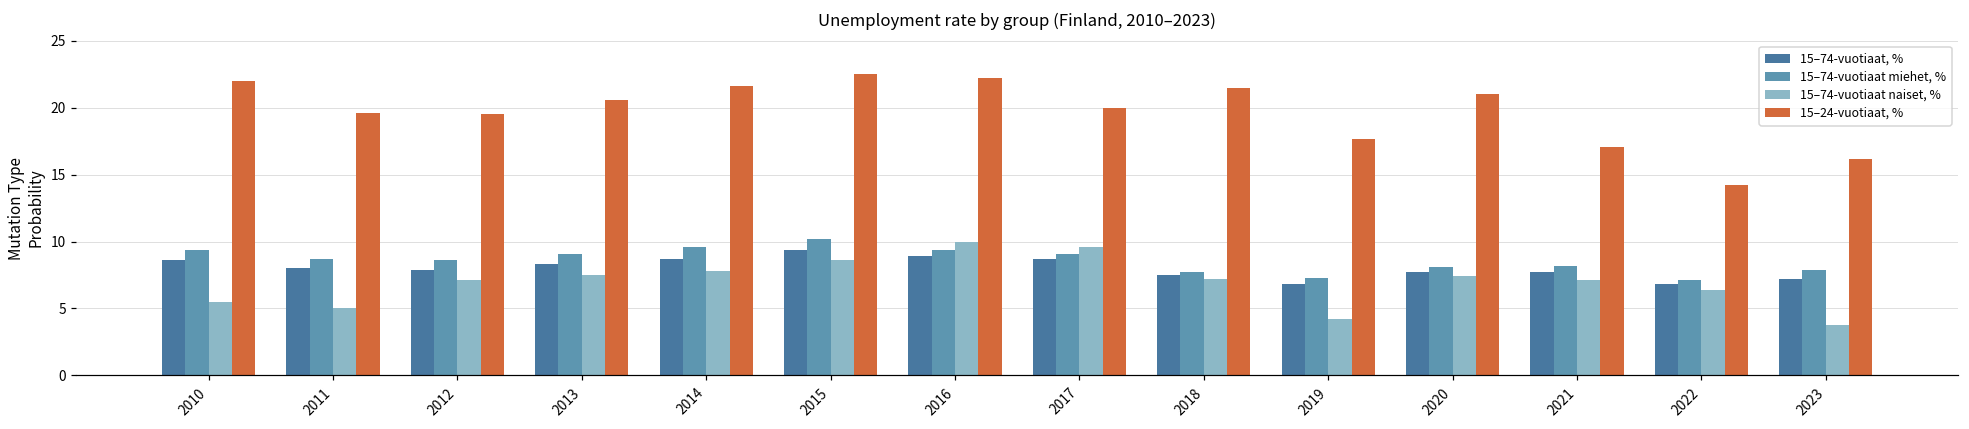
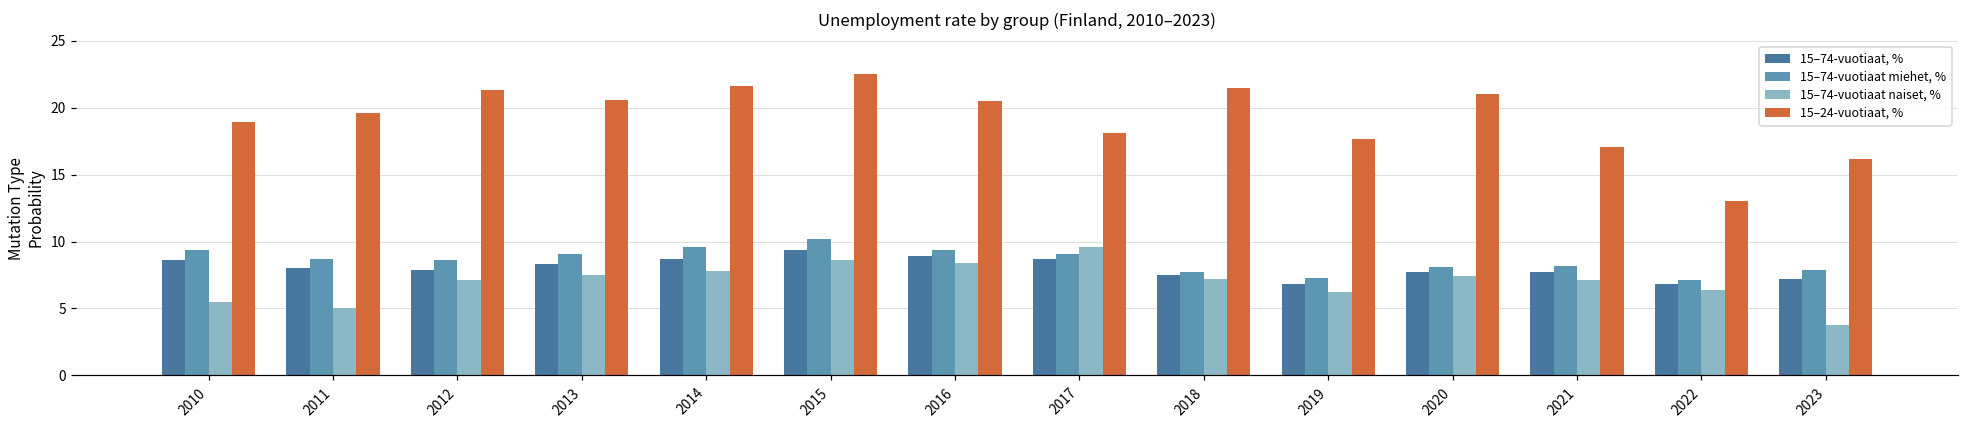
15–24-vuotiaat, %, 2010: 22.0 -> 18.9
15–24-vuotiaat, %, 2012: 19.5 -> 21.3
15–74-vuotiaat naiset, %, 2016: 10.0 -> 8.4
15–24-vuotiaat, %, 2016: 22.2 -> 20.5
15–24-vuotiaat, %, 2017: 20.0 -> 18.1
15–74-vuotiaat naiset, %, 2019: 4.2 -> 6.2
15–24-vuotiaat, %, 2022: 14.2 -> 13.0
